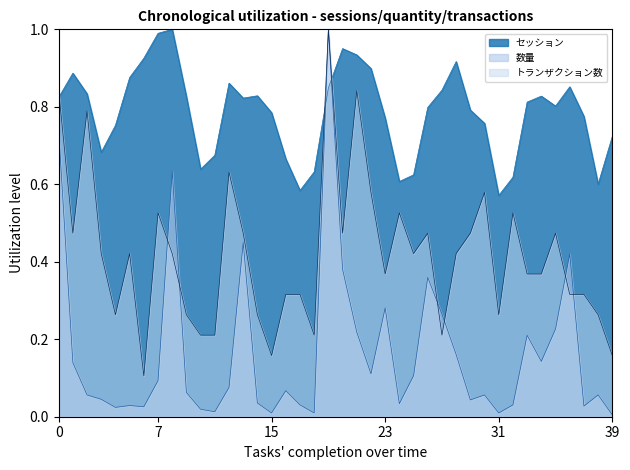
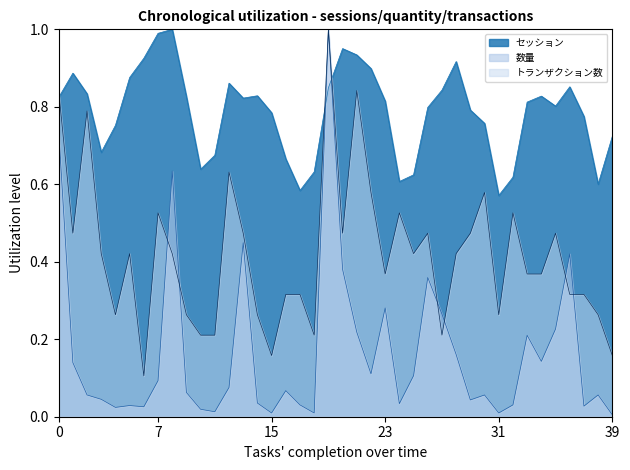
セッション, 23: 0.77 -> 0.81
